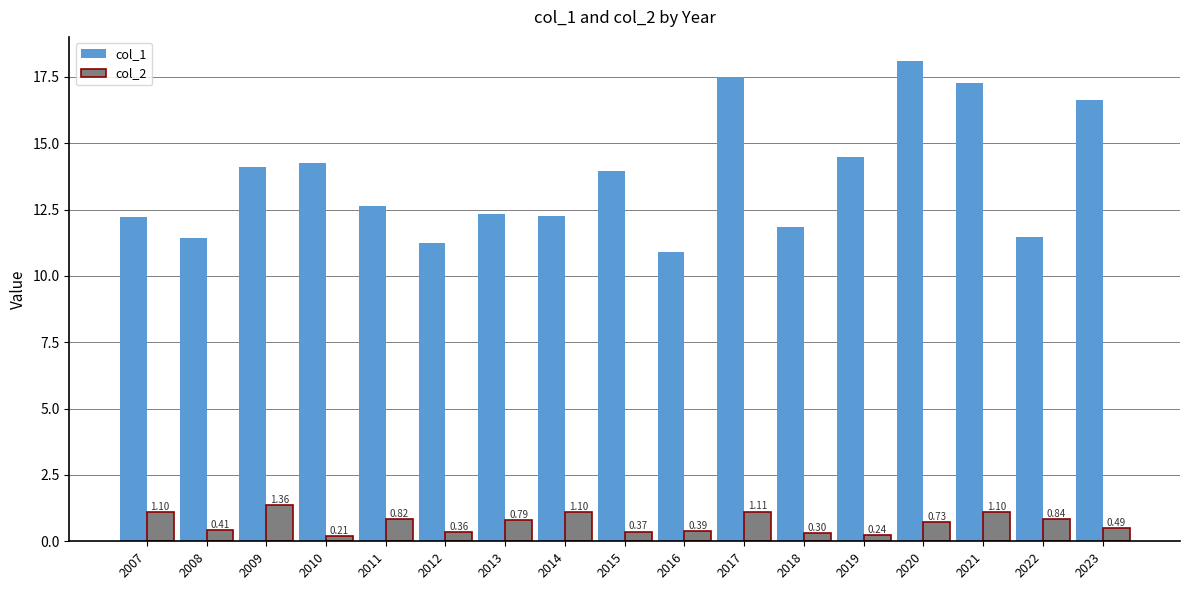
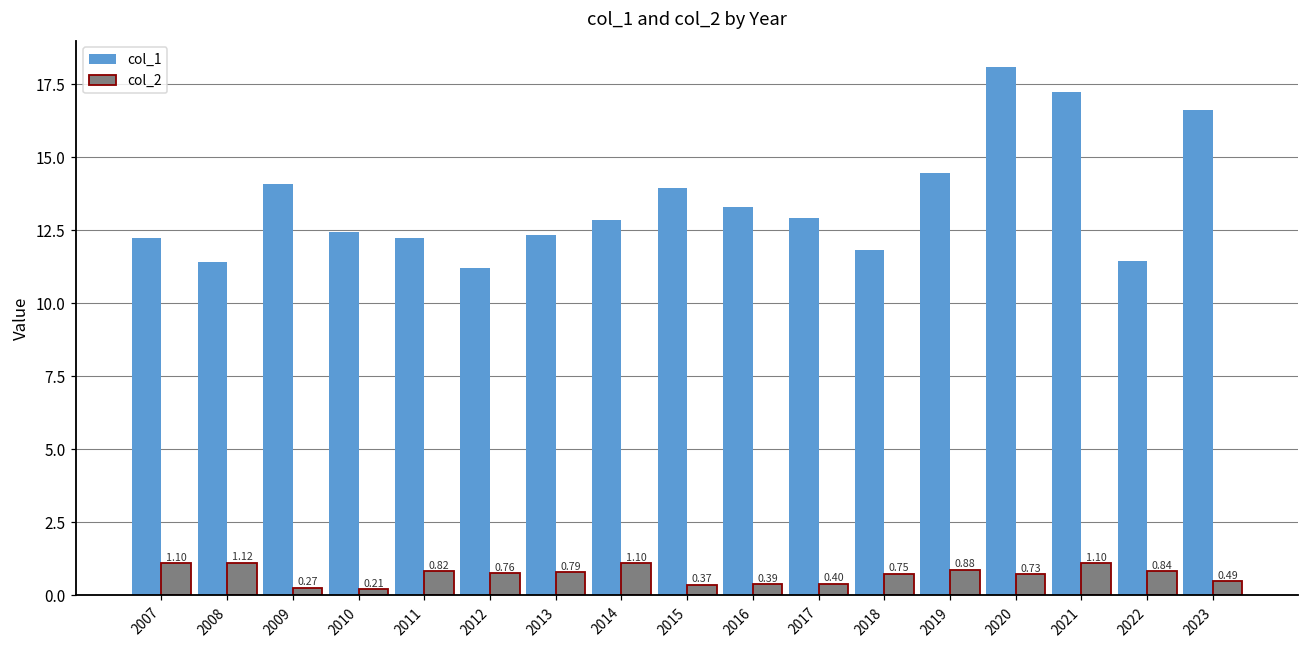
col_2, 2008: 0.41 -> 1.12
col_2, 2009: 1.36 -> 0.27
col_1, 2010: 14.2 -> 12.4
col_1, 2011: 12.6 -> 12.2
col_2, 2012: 0.36 -> 0.76
col_1, 2014: 12.2 -> 12.9
col_1, 2016: 10.9 -> 13.3
col_1, 2017: 17.5 -> 12.9
col_2, 2017: 1.11 -> 0.40
col_2, 2018: 0.30 -> 0.75
col_2, 2019: 0.24 -> 0.88
